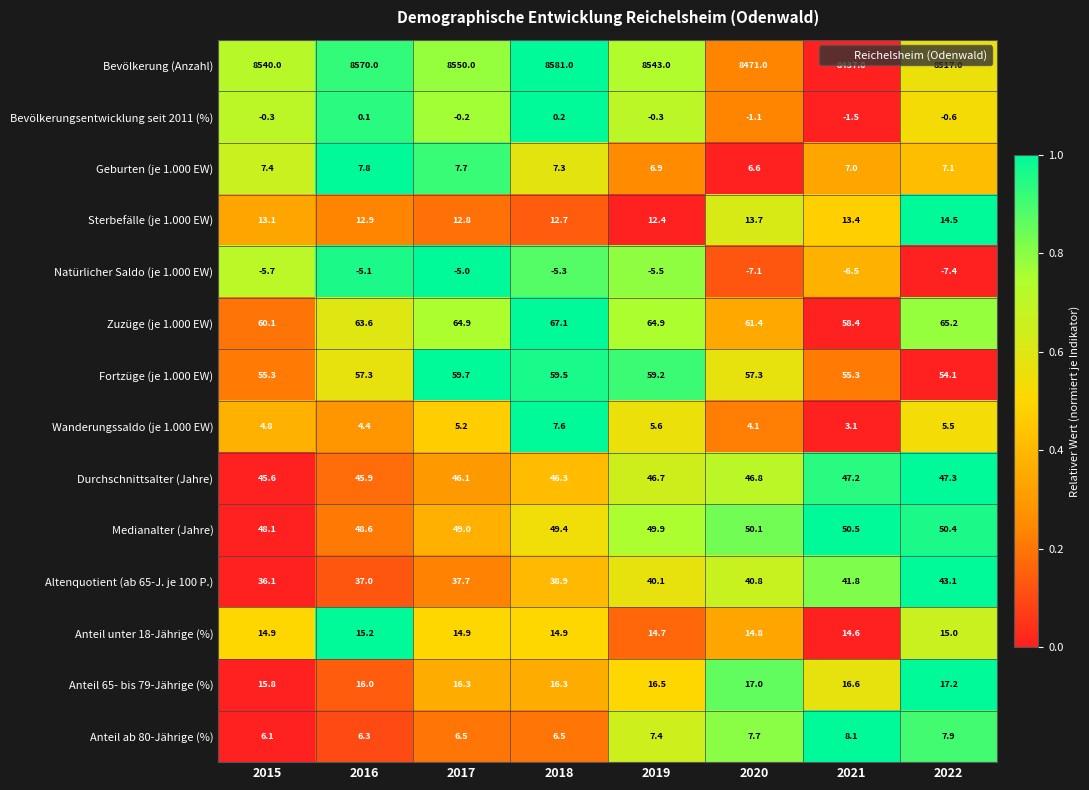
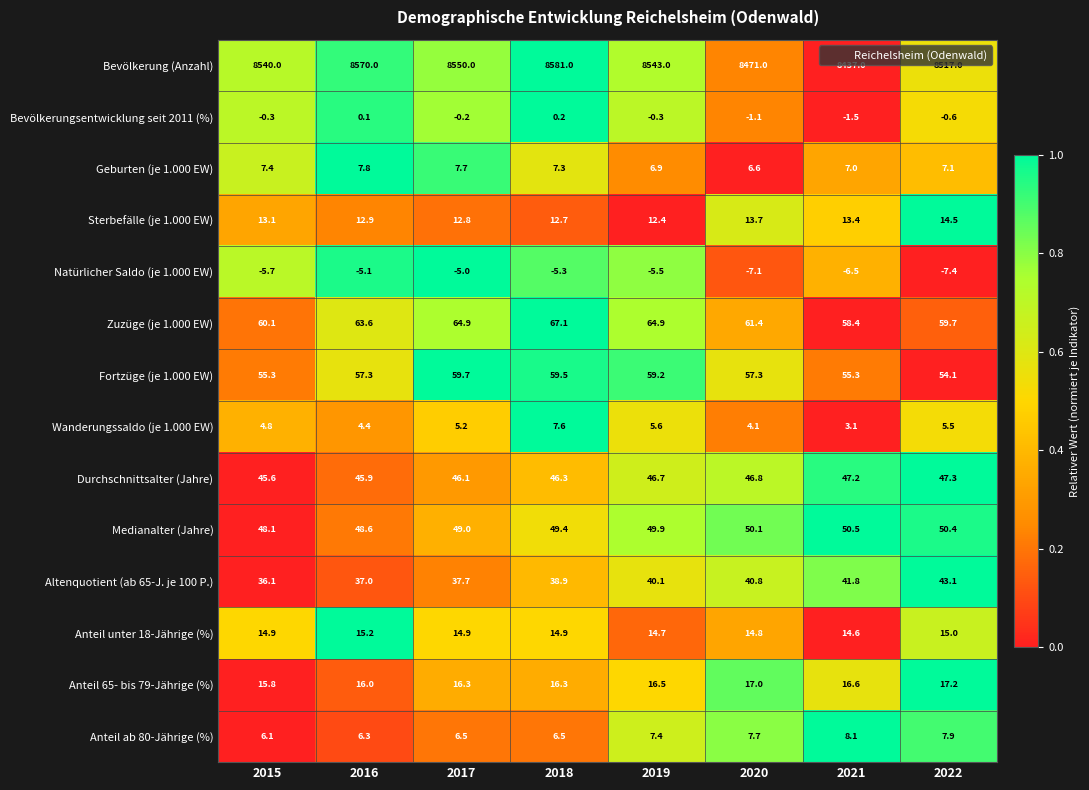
Zuzüge (je 1.000 EW), 2022: 65.2 -> 59.7
